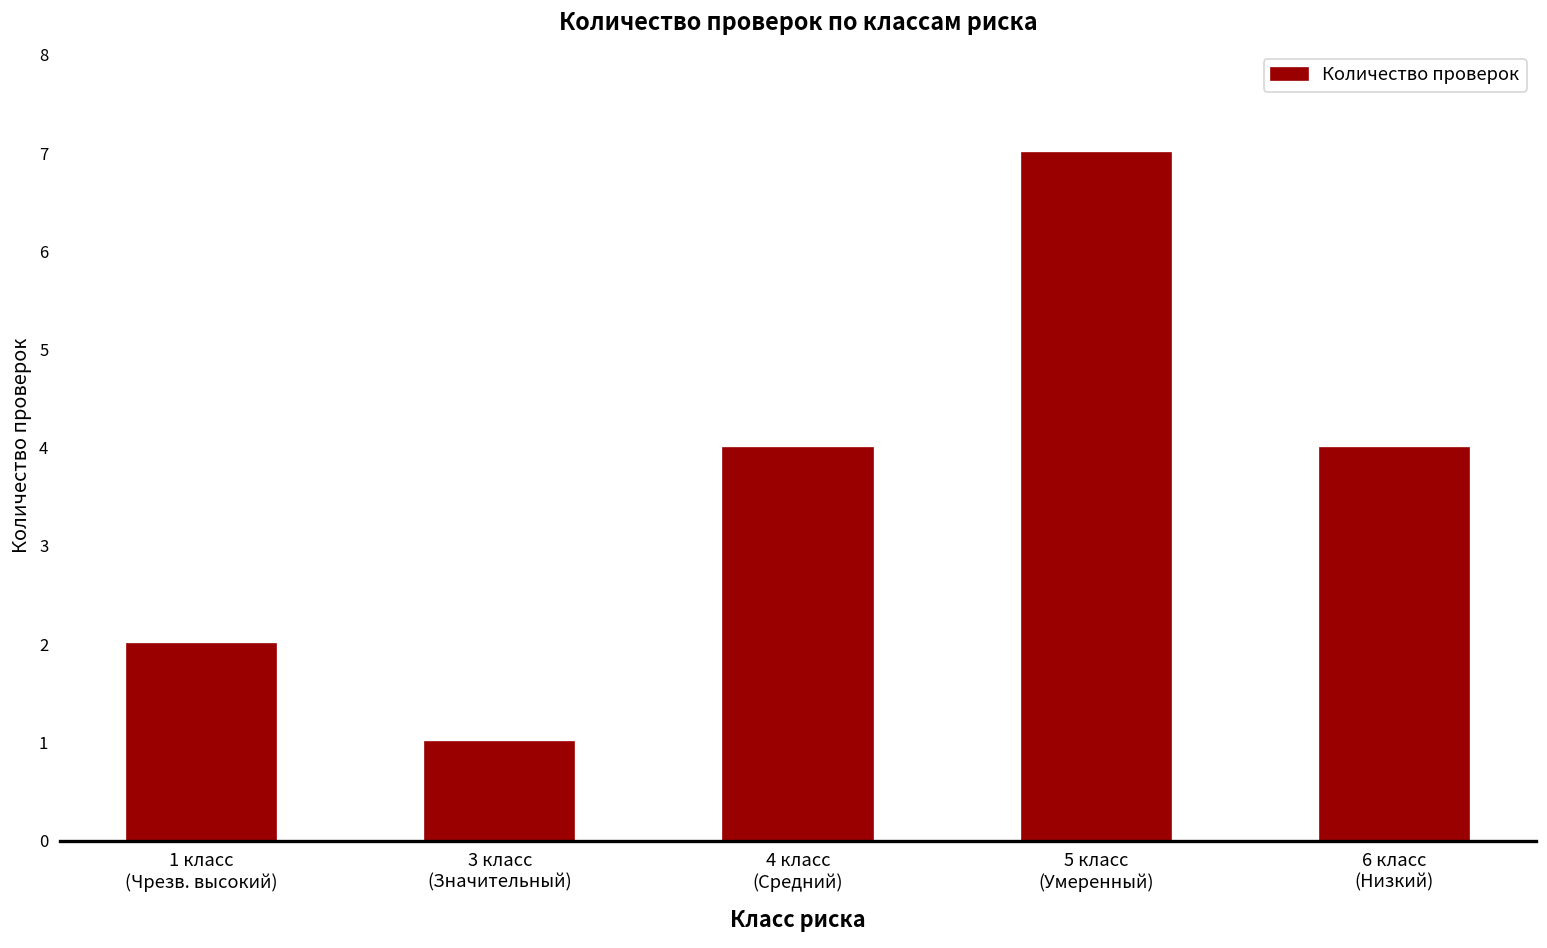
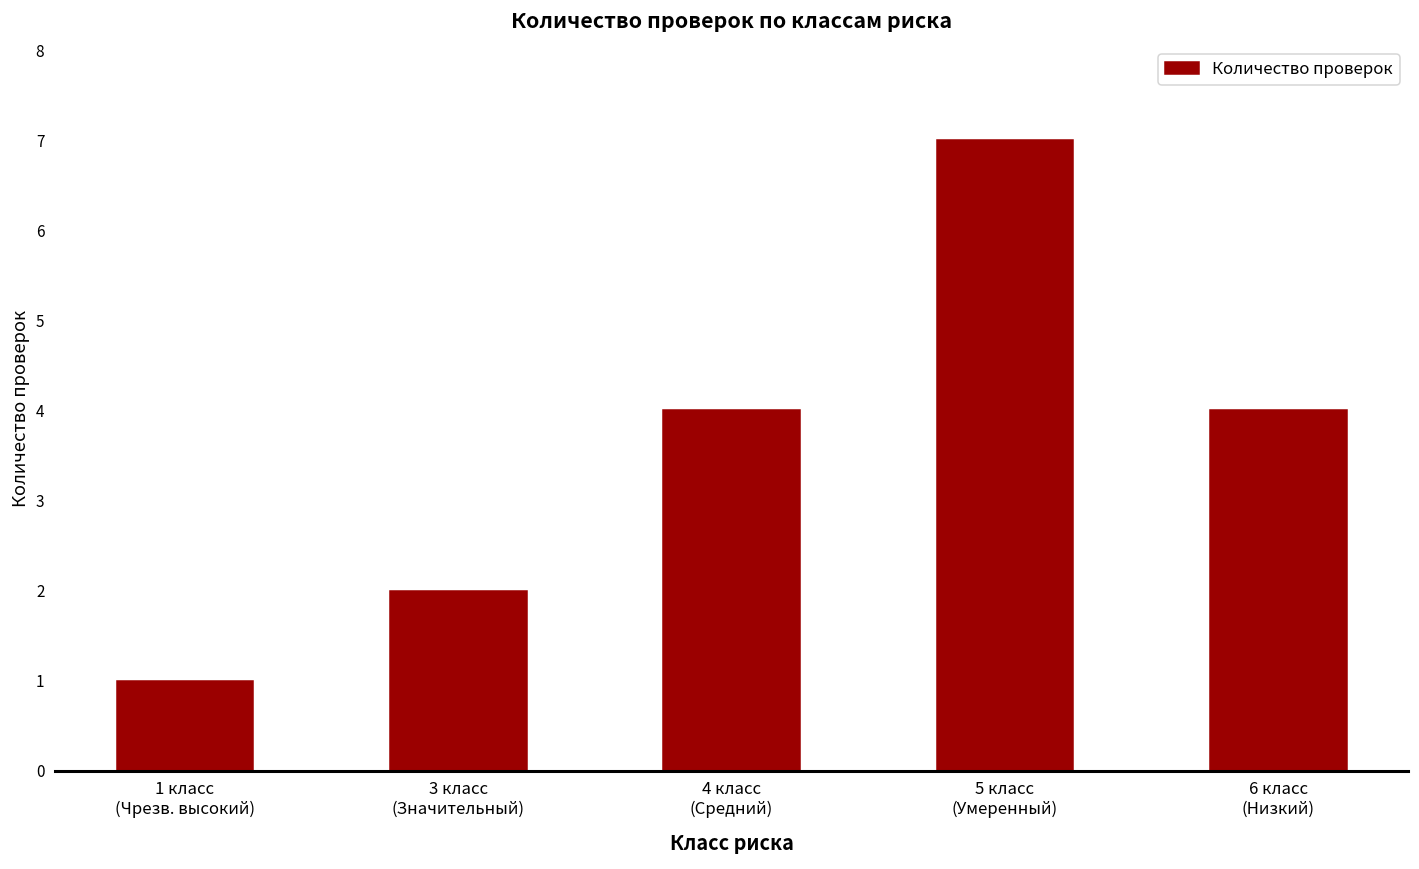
1 класс (Чрезв. высокий): 2 -> 1
3 класс (Значительный): 1 -> 2
